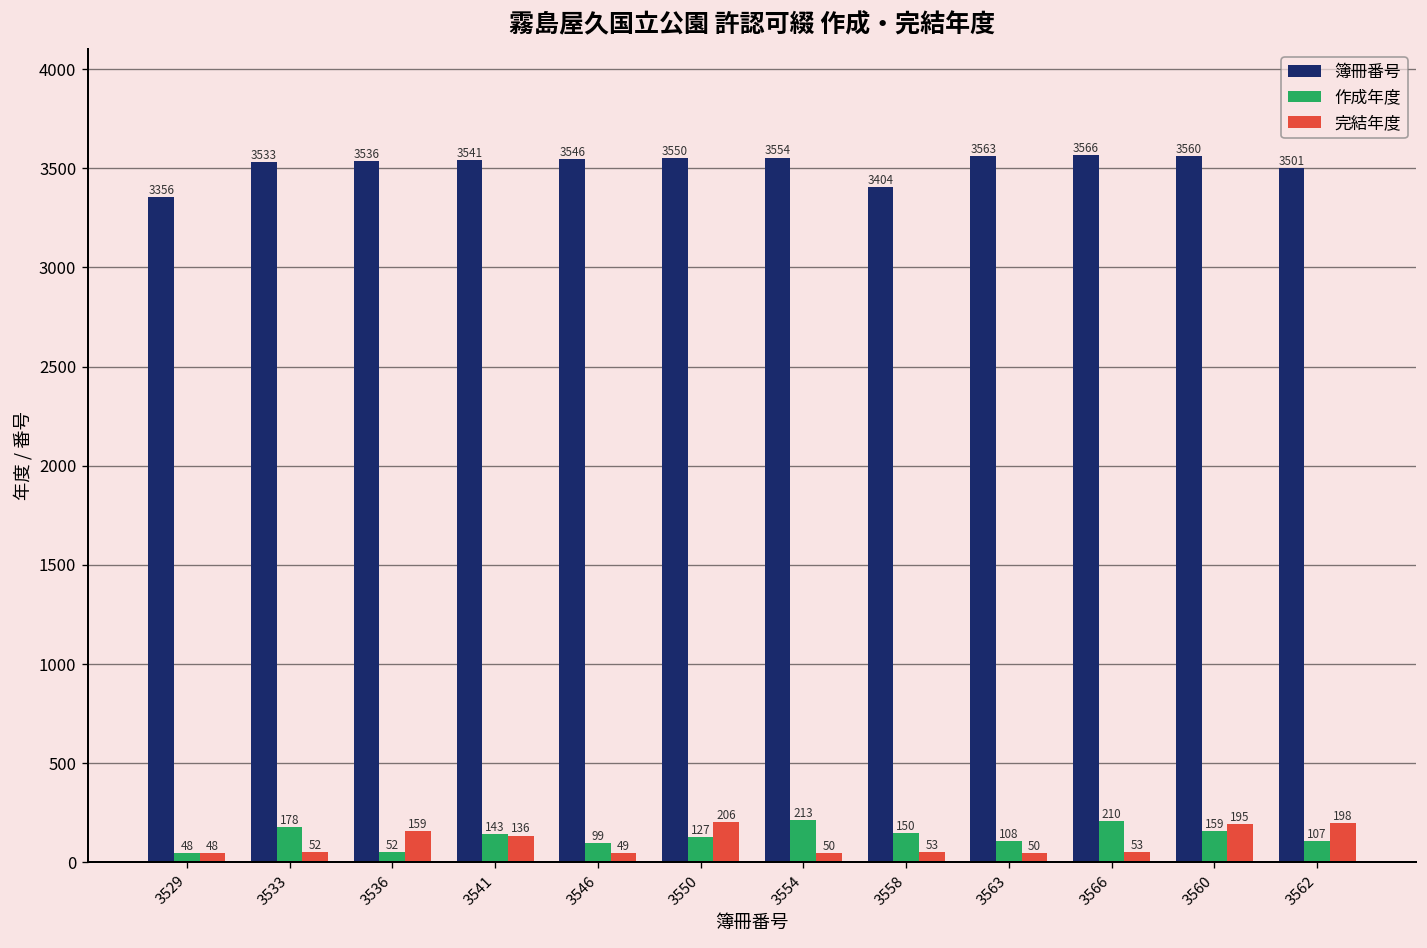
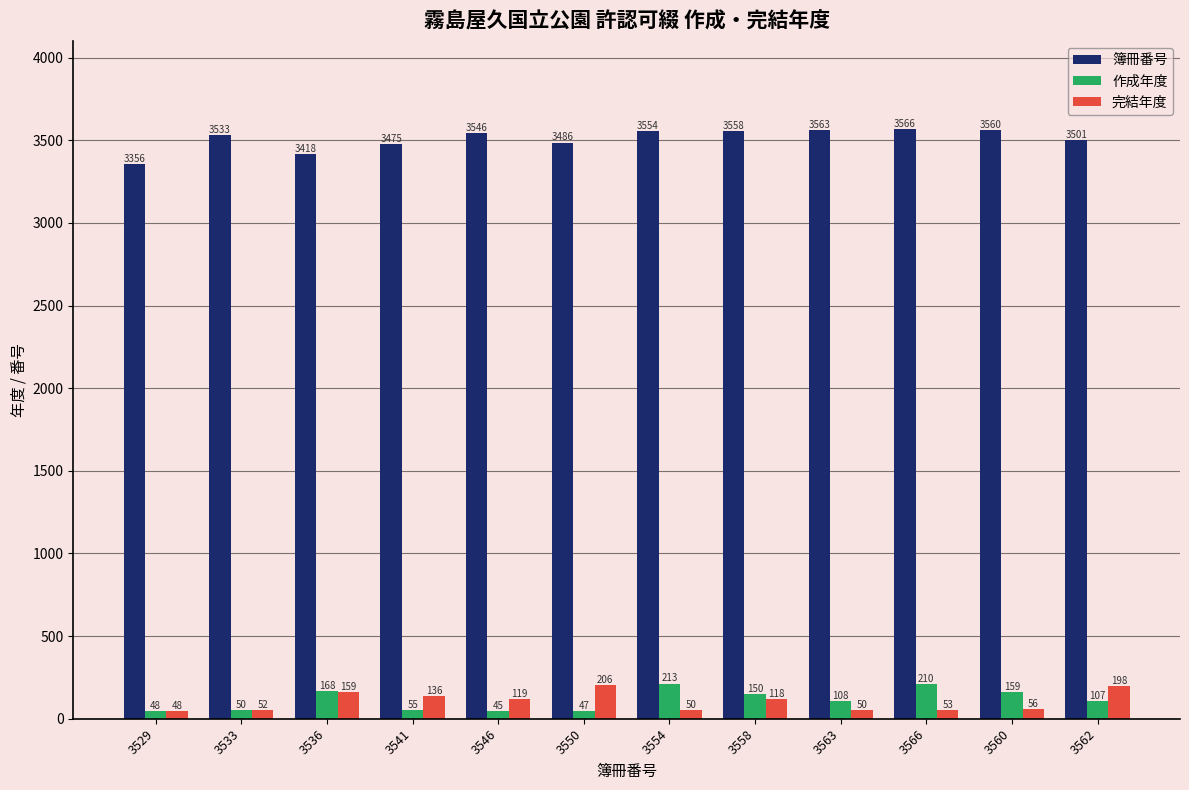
作成年度, 3533: 178 -> 50
簿冊番号, 3536: 3536 -> 3418
作成年度, 3536: 52 -> 168
簿冊番号, 3541: 3541 -> 3475
作成年度, 3541: 143 -> 55
作成年度, 3546: 99 -> 45
完結年度, 3546: 49 -> 119
簿冊番号, 3550: 3550 -> 3486
作成年度, 3550: 127 -> 47
簿冊番号, 3558: 3404 -> 3558
完結年度, 3558: 53 -> 118
完結年度, 3560: 195 -> 56
